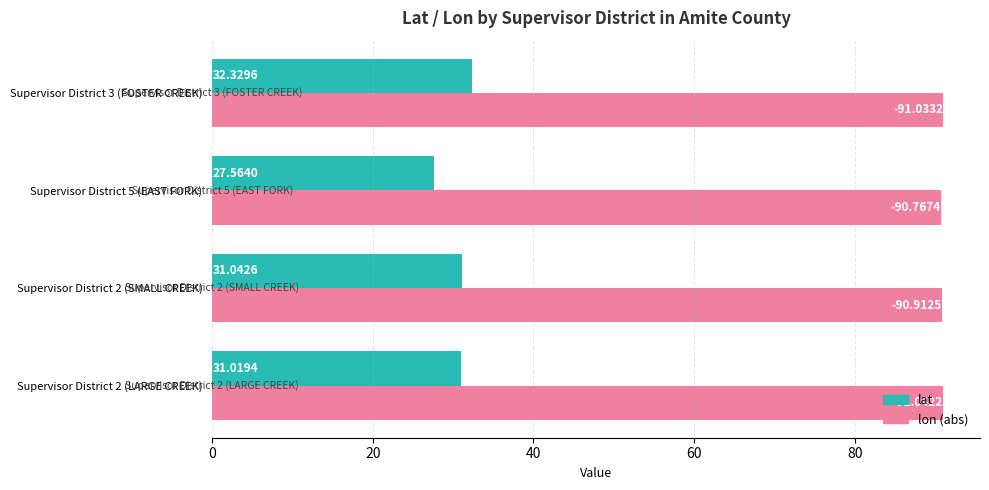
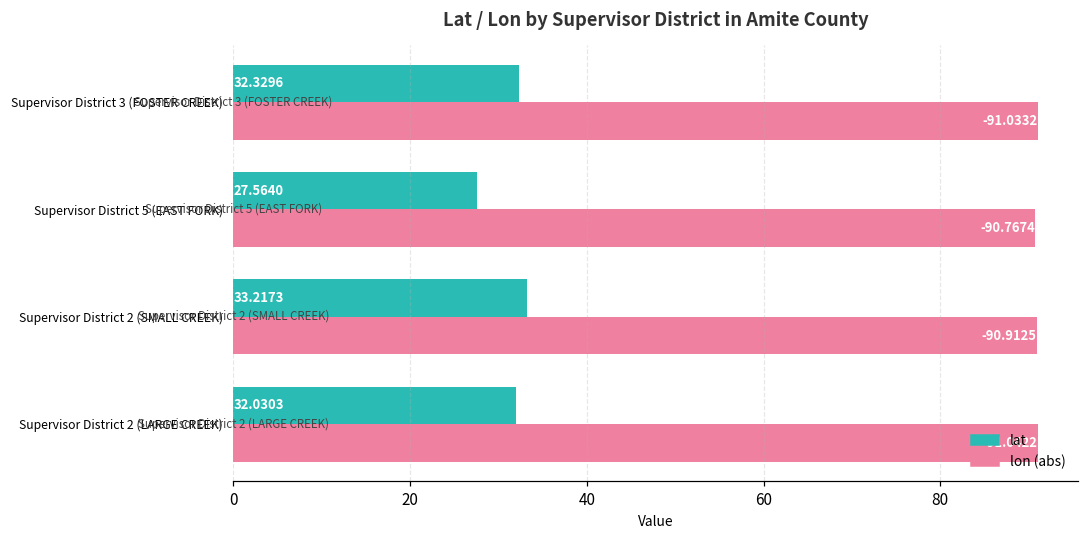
lat, Supervisor District 2 (SMALL CREEK): 31.0426 -> 33.2173
lat, Supervisor District 2 (LARGE CREEK): 31.0194 -> 32.0303
